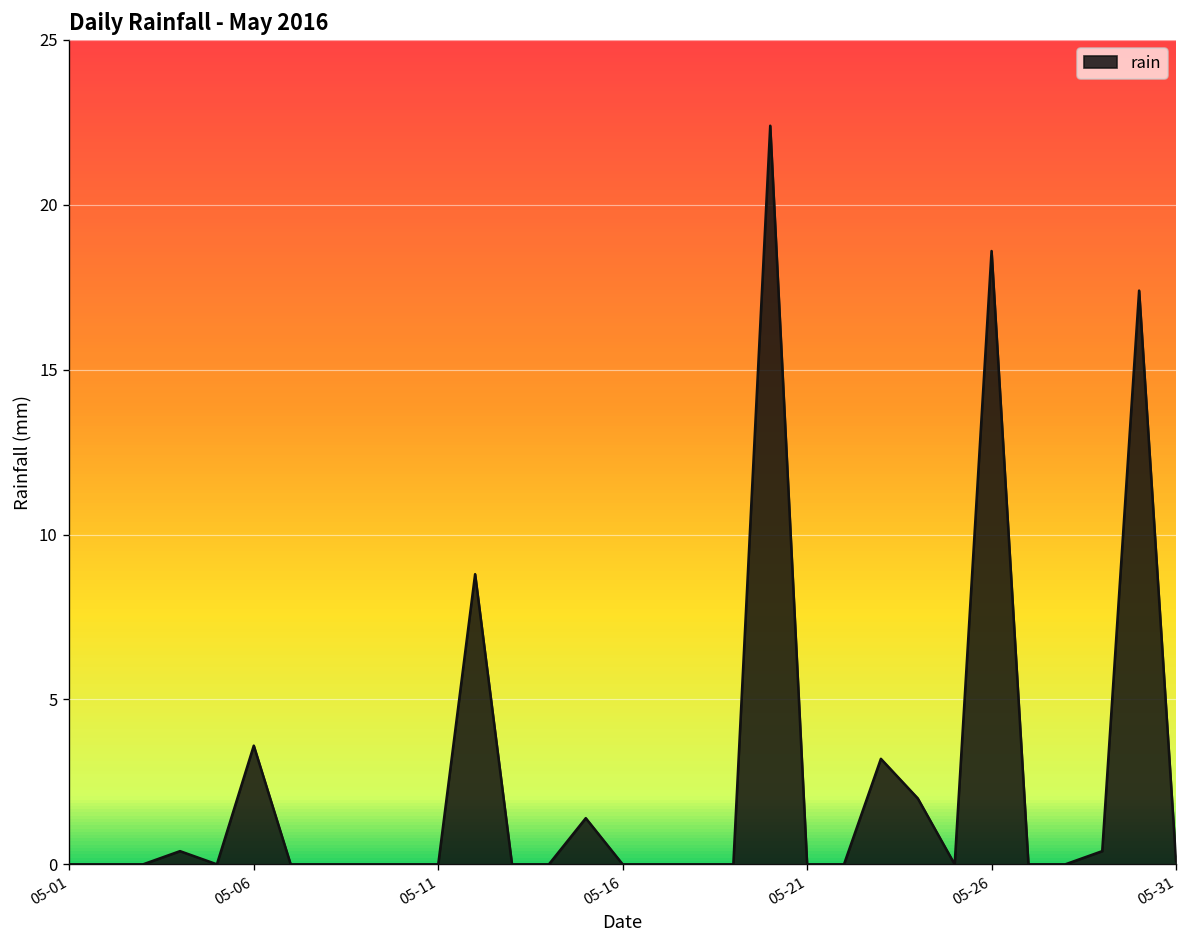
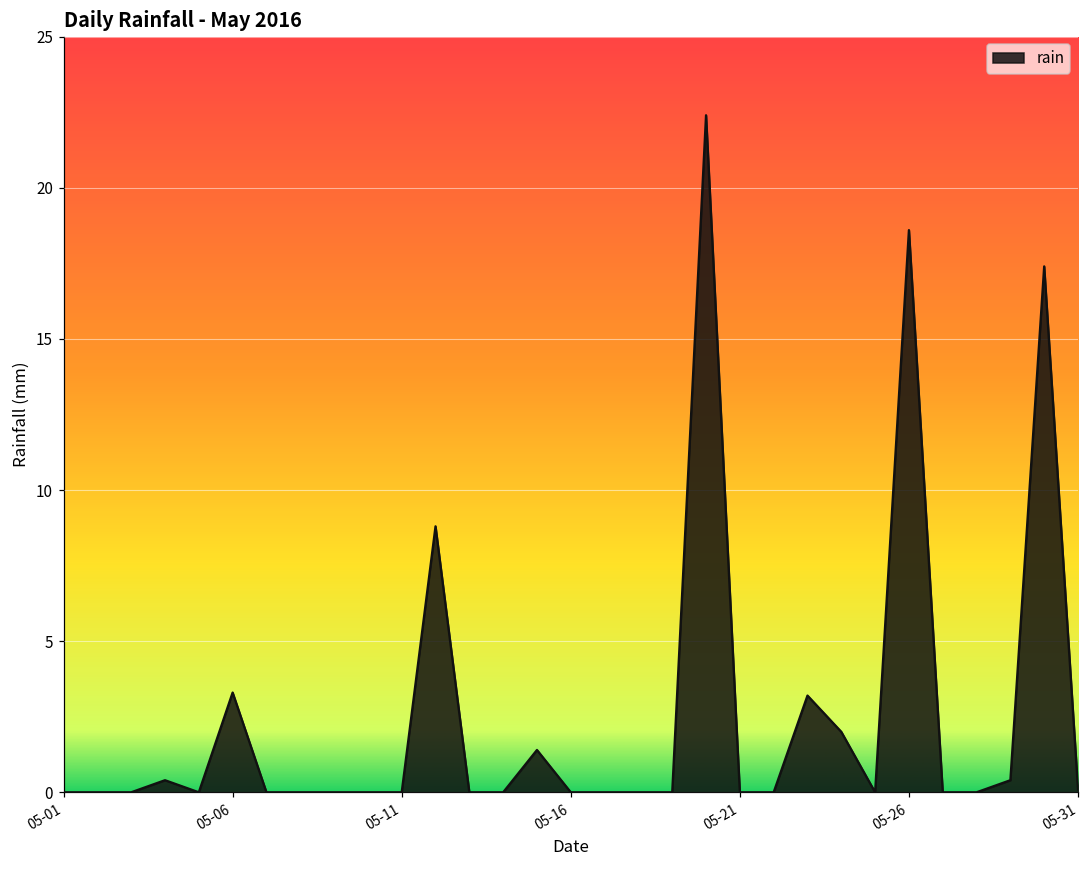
05-06: 3.6 -> 3.3
